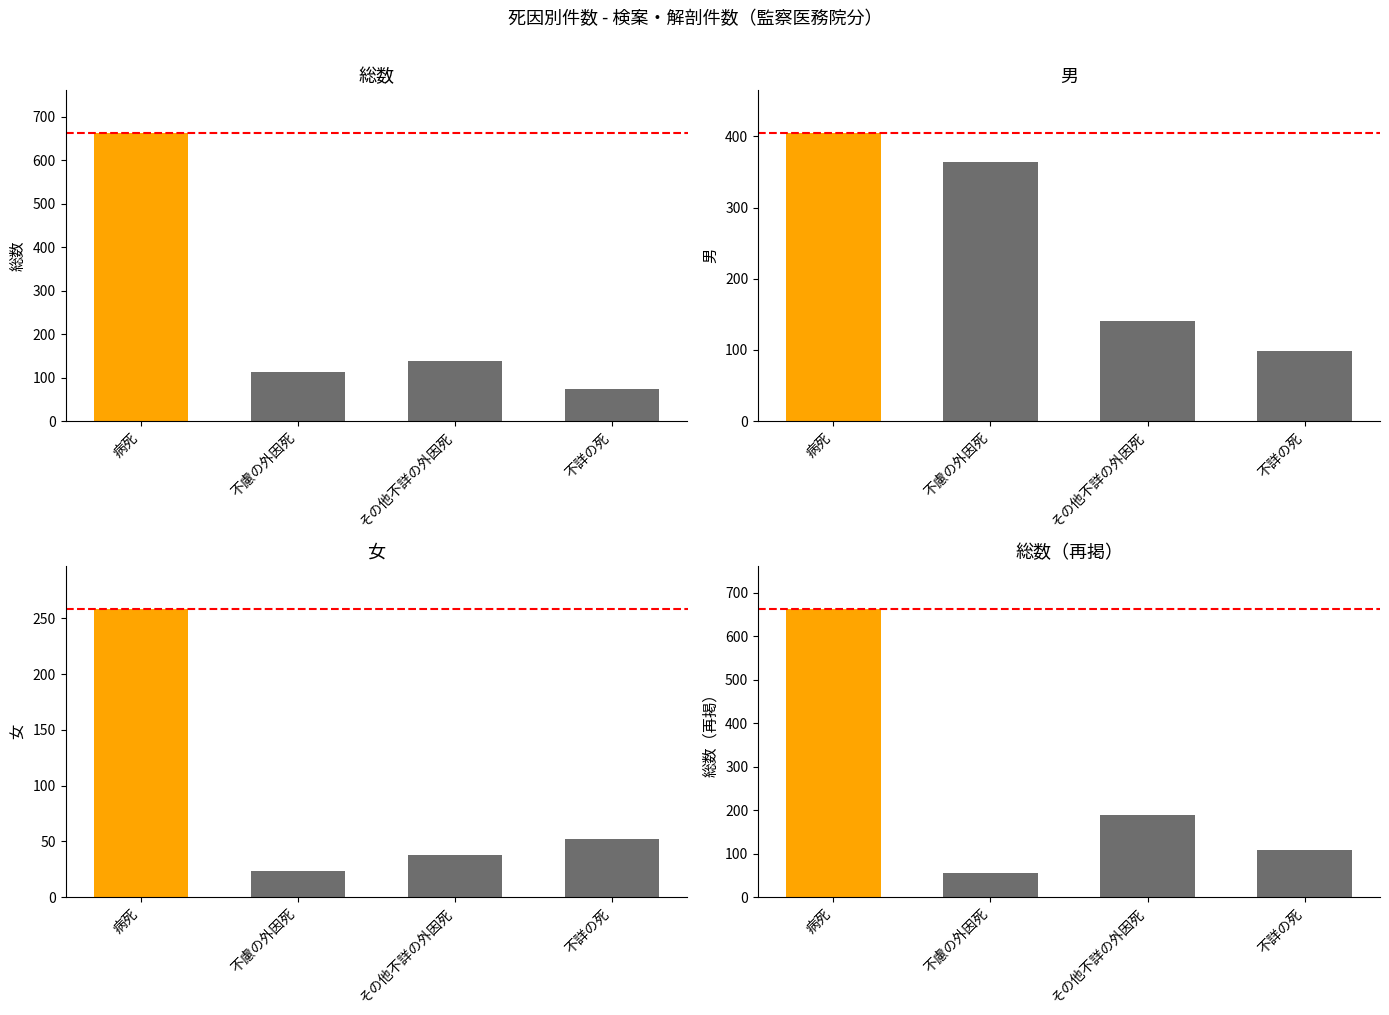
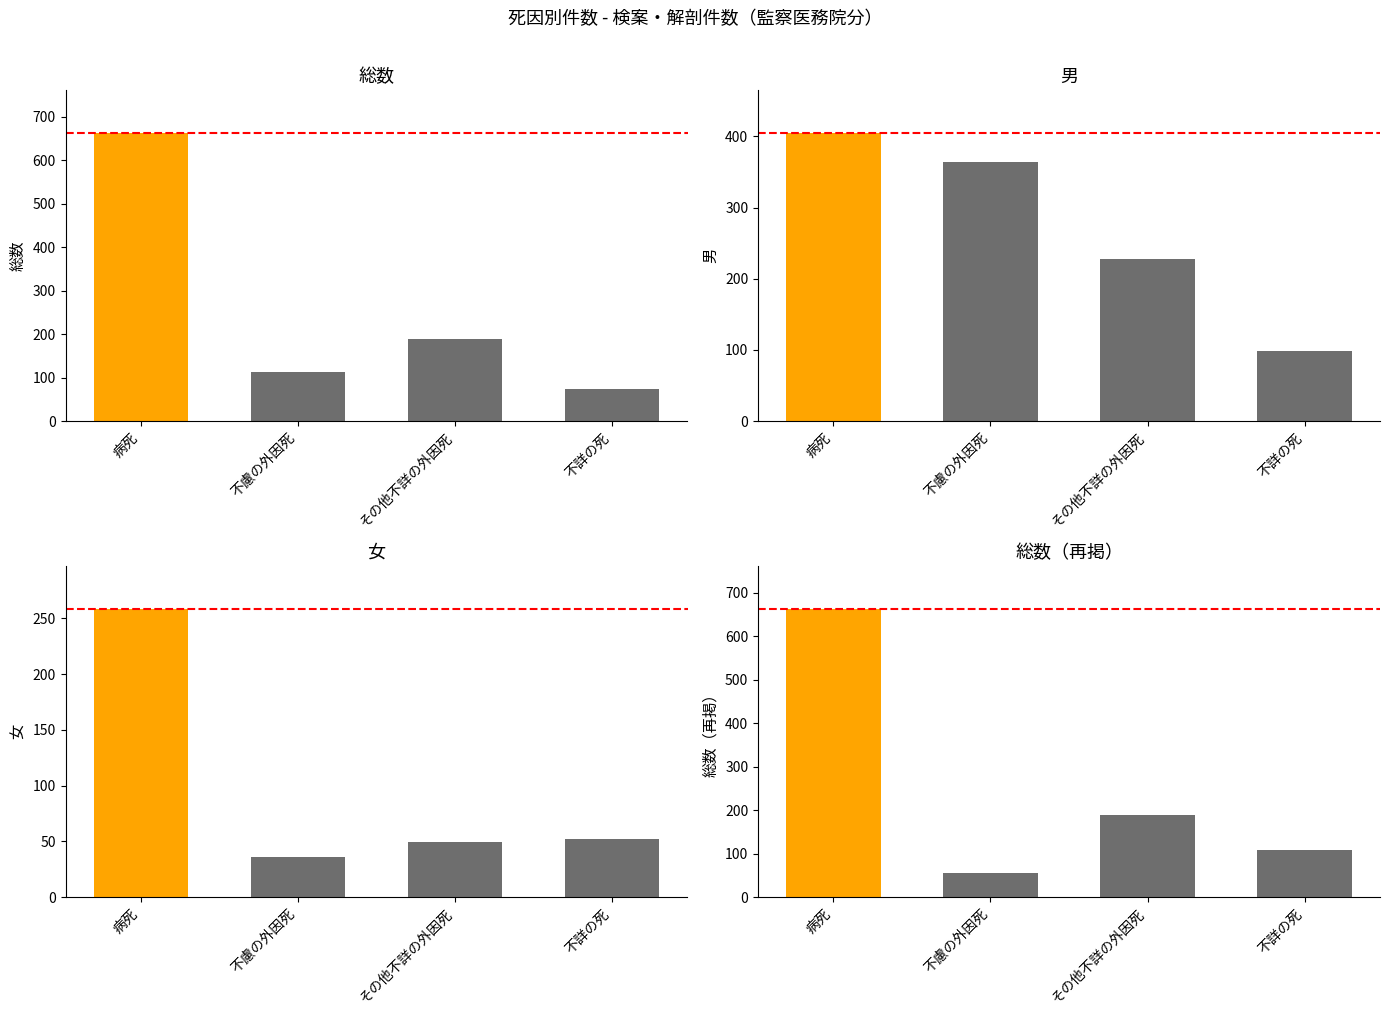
総数, その他不詳の外因死: 140 -> 190
男, その他不詳の外因死: 140 -> 230
女, 不慮の外因死: 23 -> 36
女, その他不詳の外因死: 38 -> 49
